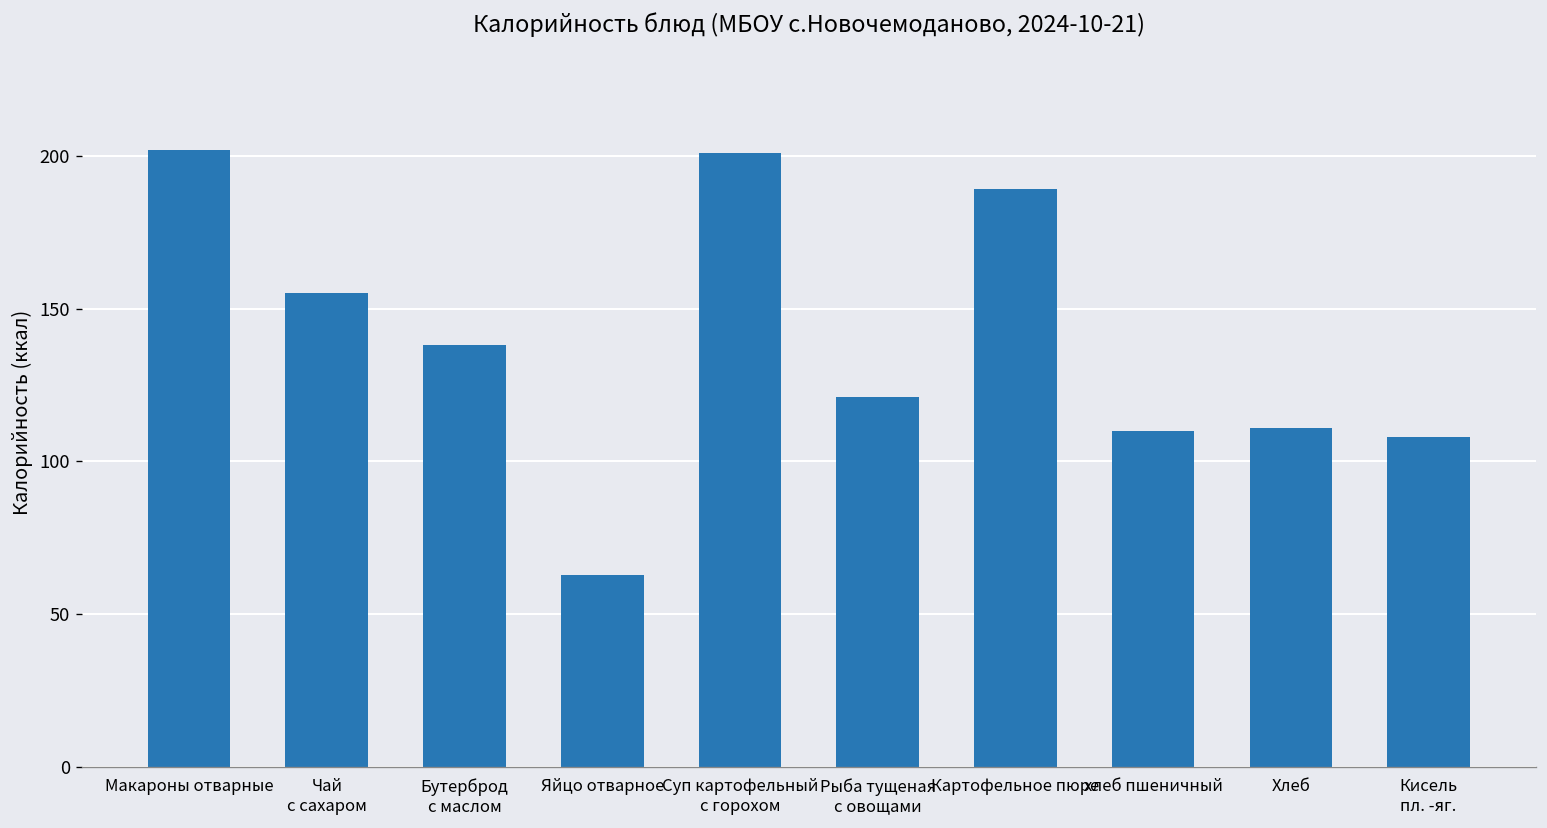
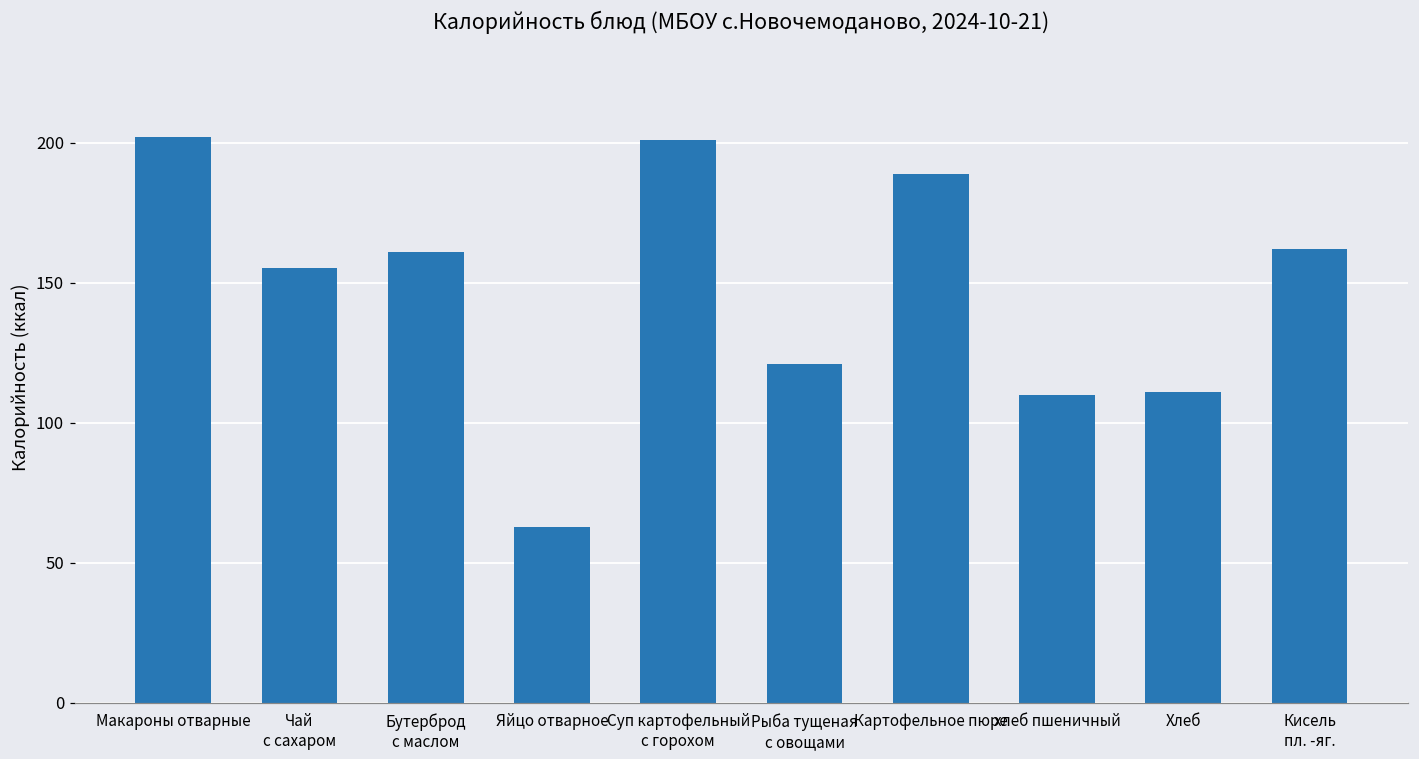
Бутерброд с маслом: 138 -> 161
Кисель пл. -яг.: 108 -> 162
